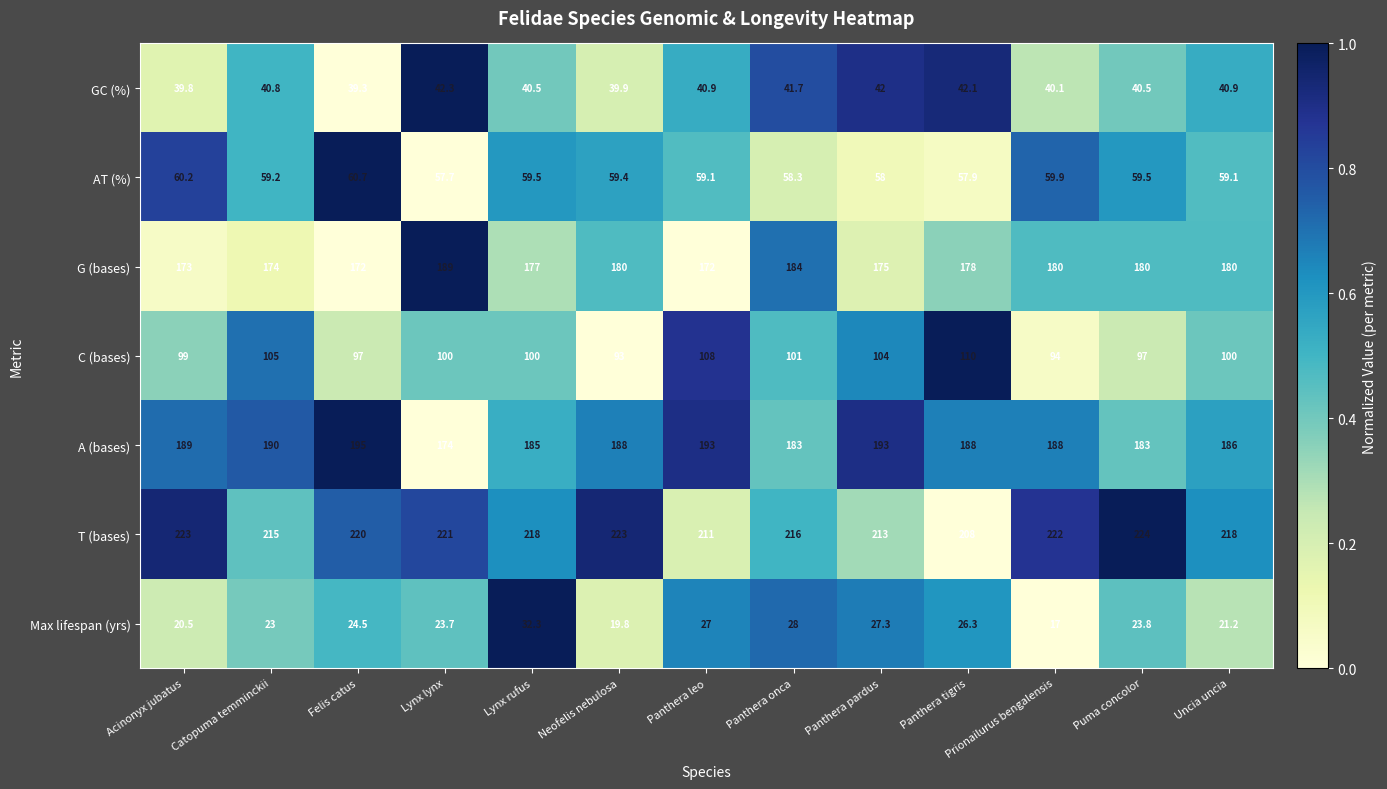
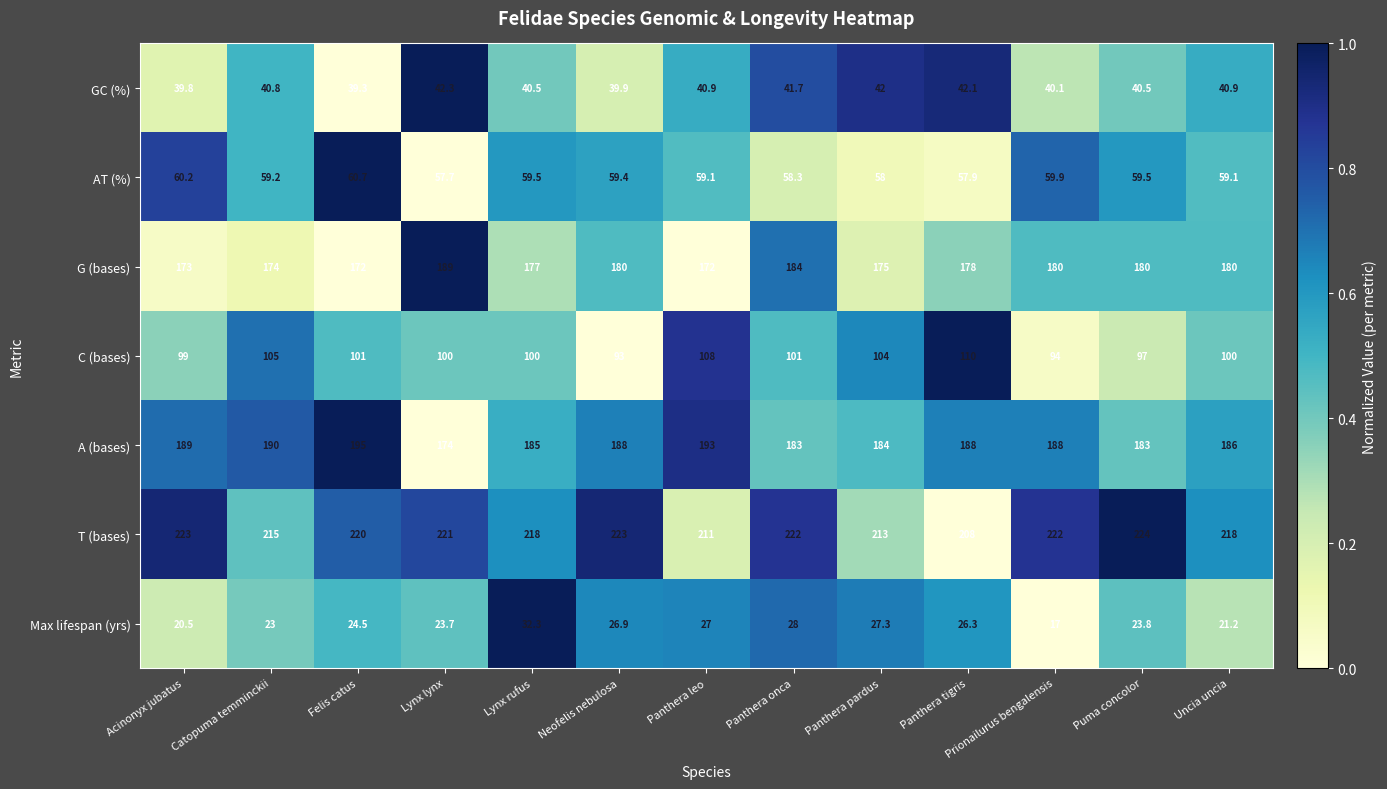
C (bases), Felis catus: 97 -> 101
A (bases), Panthera pardus: 193 -> 184
T (bases), Panthera onca: 216 -> 222
Max lifespan (yrs), Neofelis nebulosa: 19.8 -> 26.9
